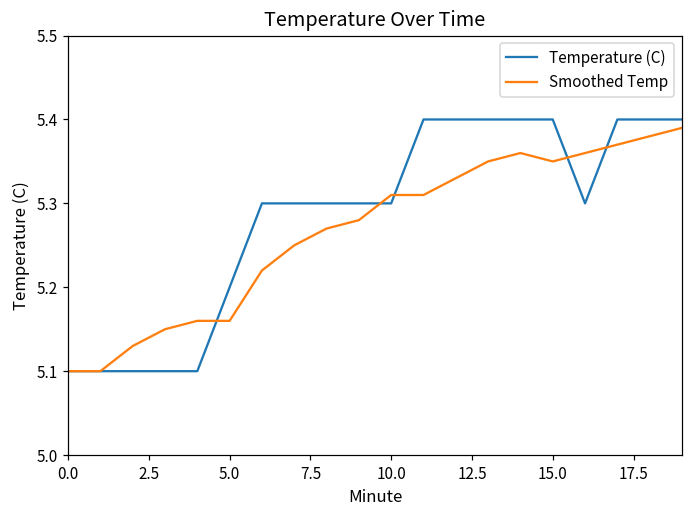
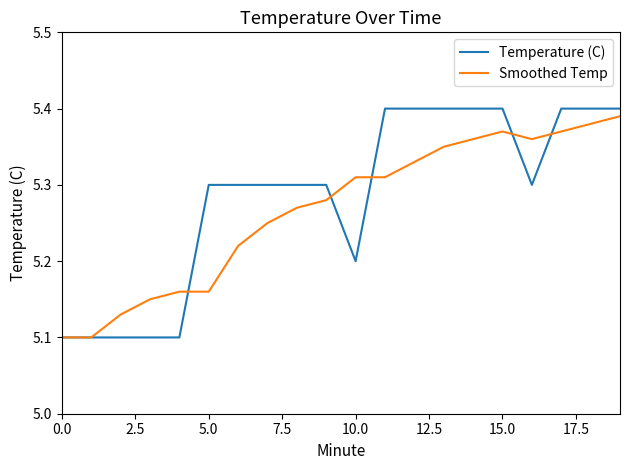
Temperature (C), 5.0: 5.2 -> 5.3
Temperature (C), 10.0: 5.3 -> 5.2
Smoothed Temp, 15.0: 5.35 -> 5.37
